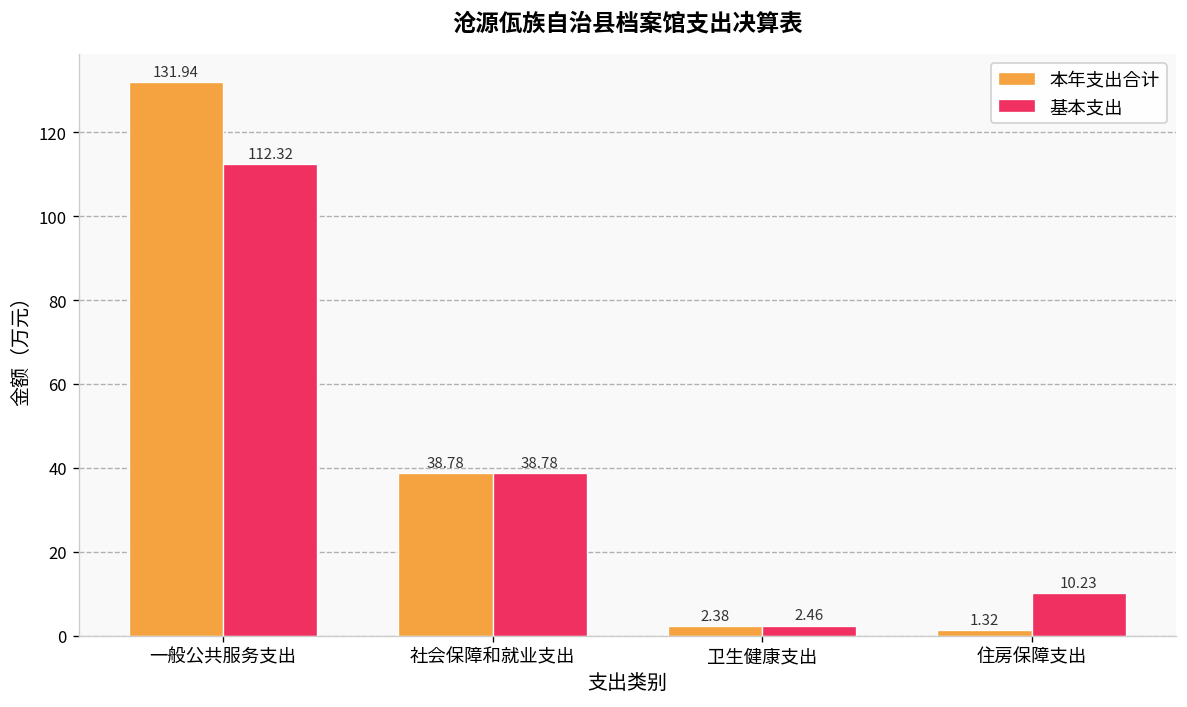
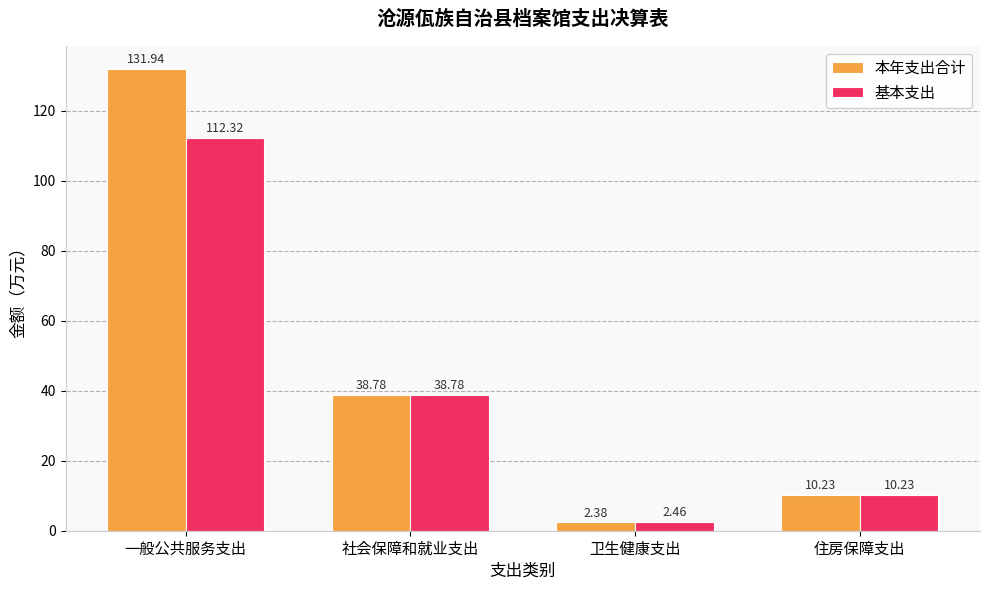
本年支出合计, 住房保障支出: 1.32 -> 10.23
